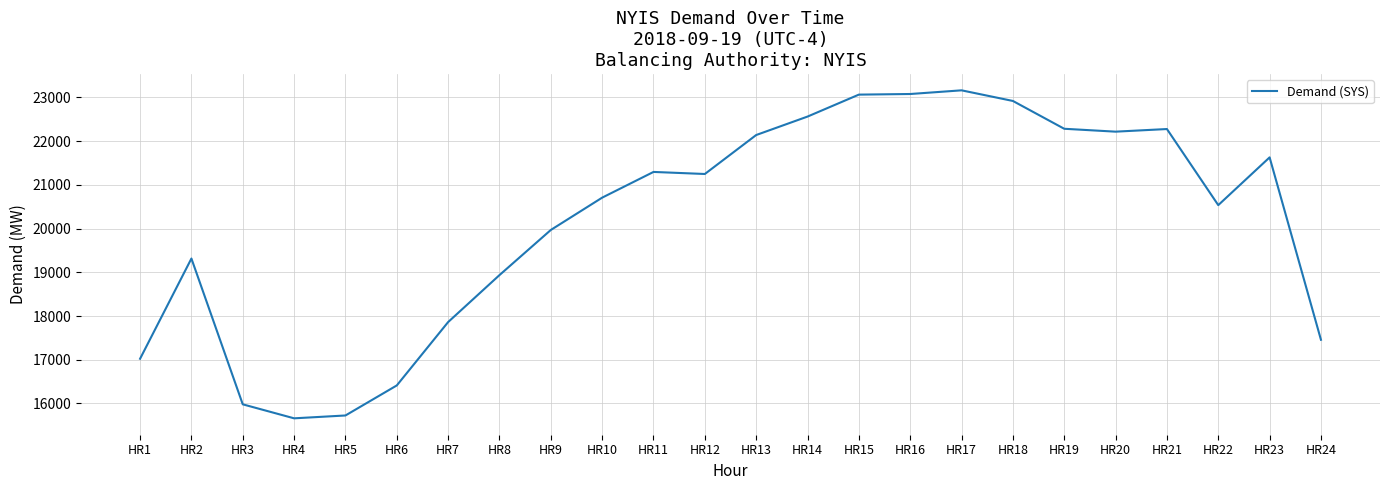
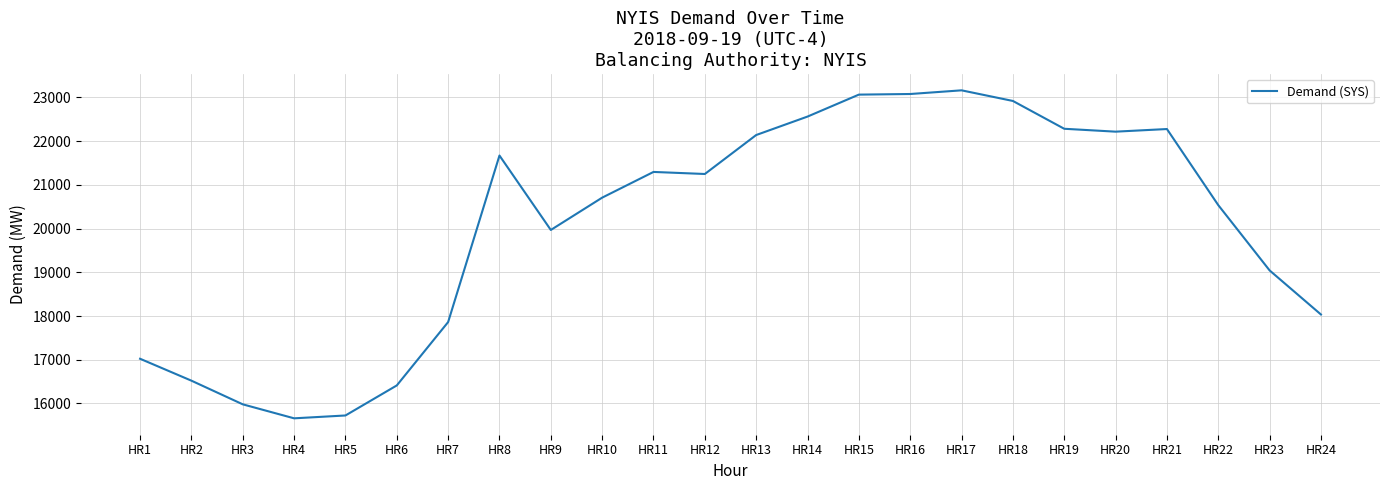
HR2: 19300 -> 16500
HR8: 18900 -> 21700
HR23: 21600 -> 19000
HR24: 17500 -> 18000
